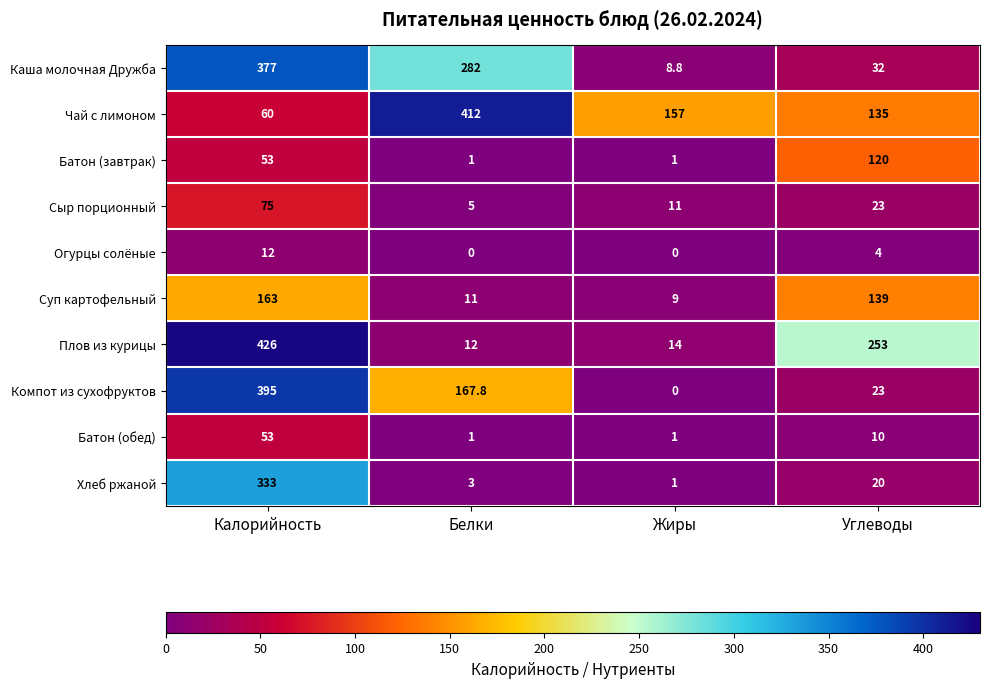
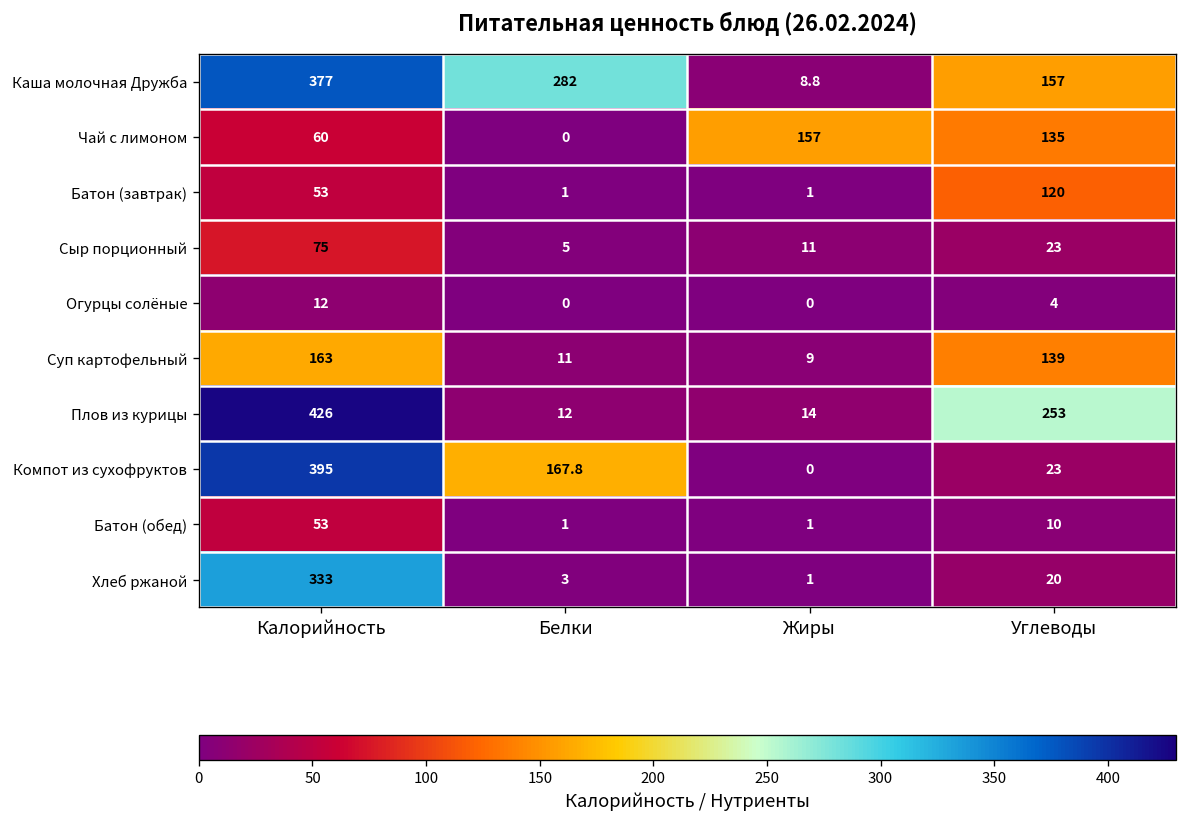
Каша молочная Дружба, Углеводы: 32 -> 157
Чай с лимоном, Белки: 412 -> 0
